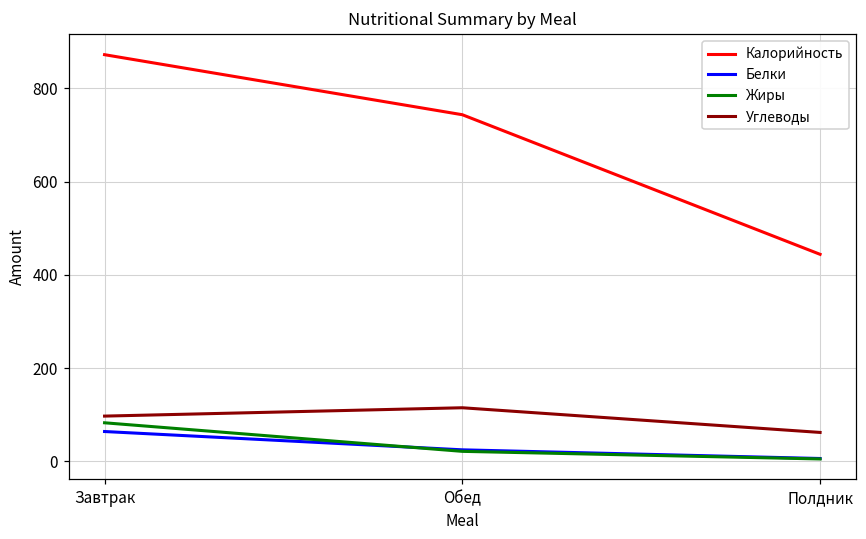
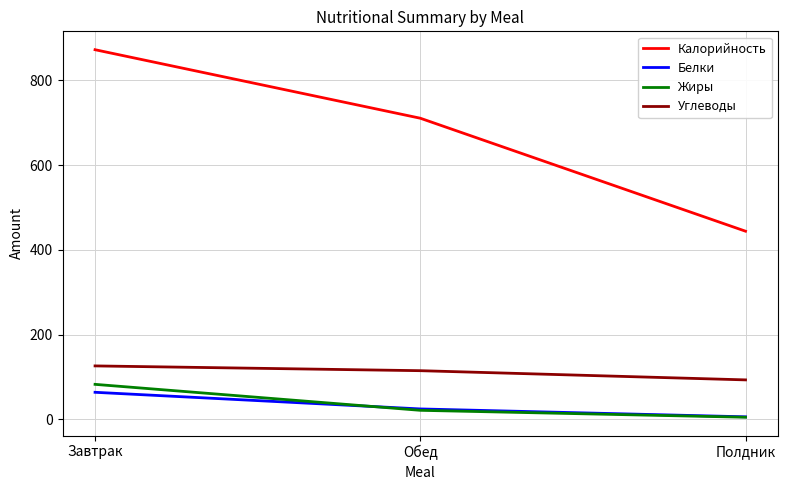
Углеводы, Завтрак: 100 -> 130
Калорийность, Обед: 740 -> 710
Углеводы, Полдник: 60 -> 90
